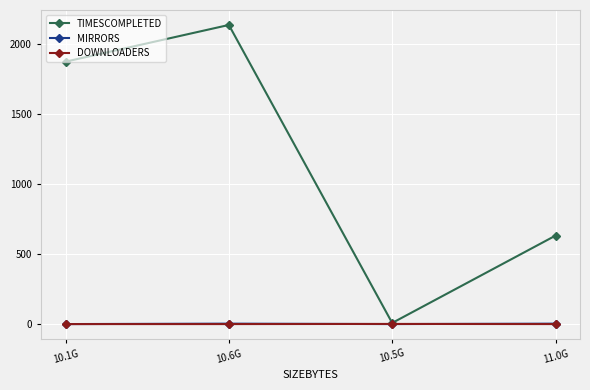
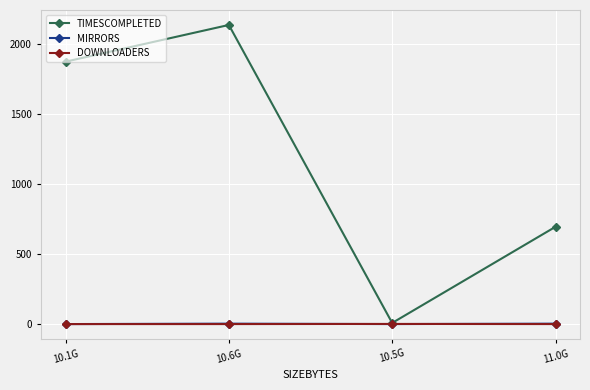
TIMESCOMPLETED, 11.0G: 630 -> 690
